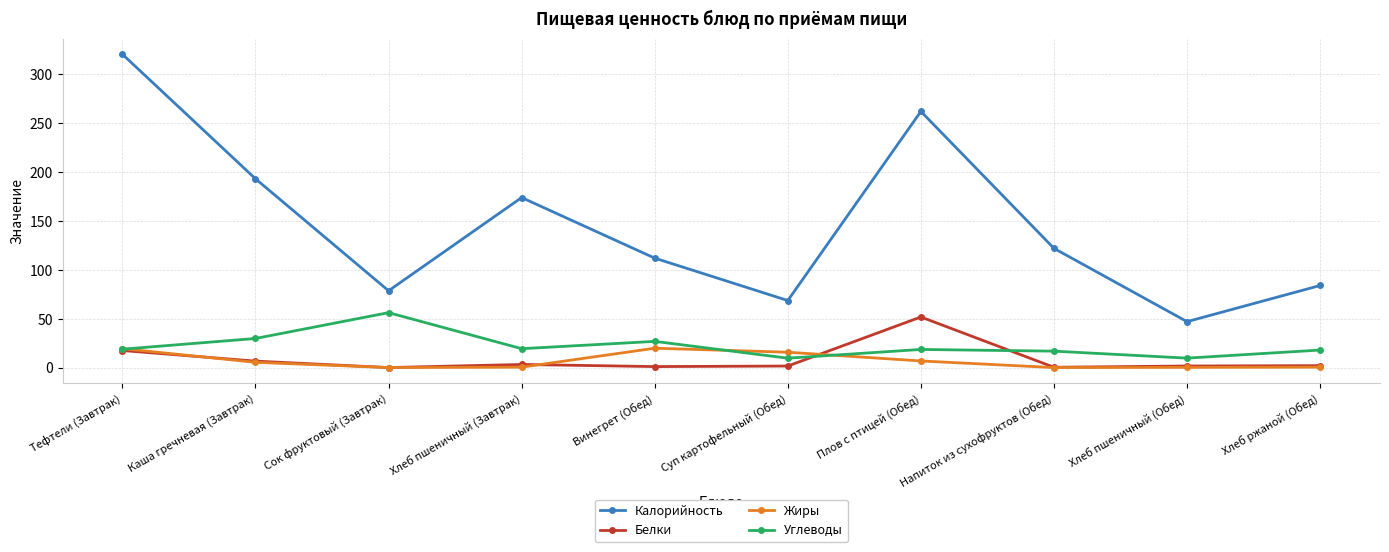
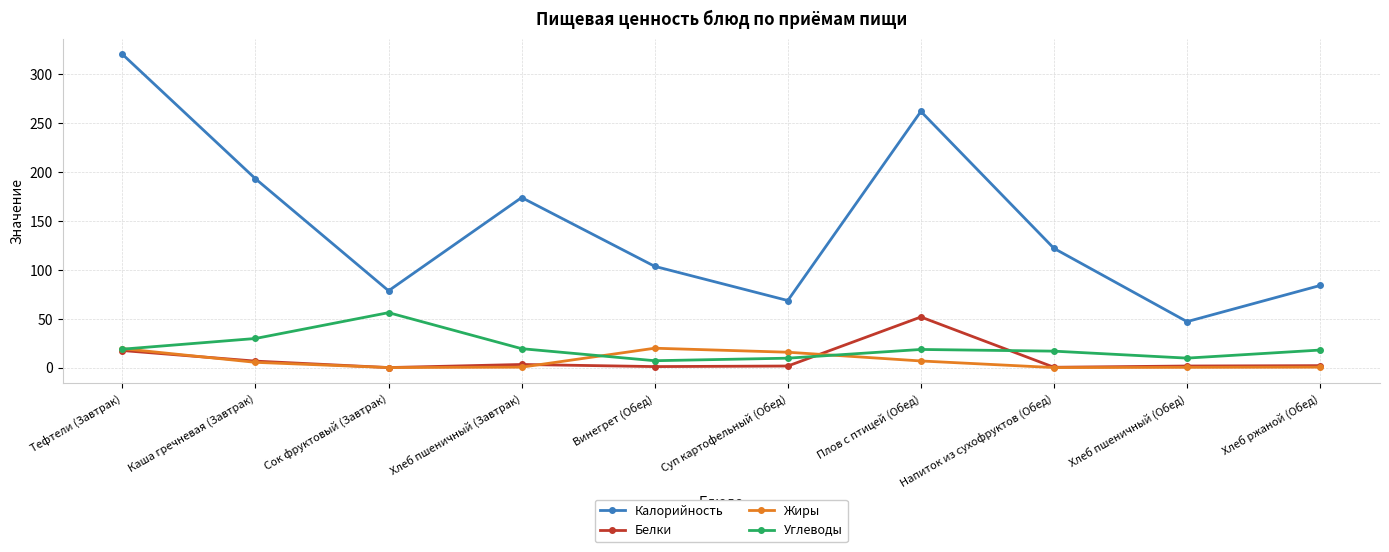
Калорийность, Винегрет (Обед): 110 -> 100
Углеводы, Винегрет (Обед): 30 -> 10
